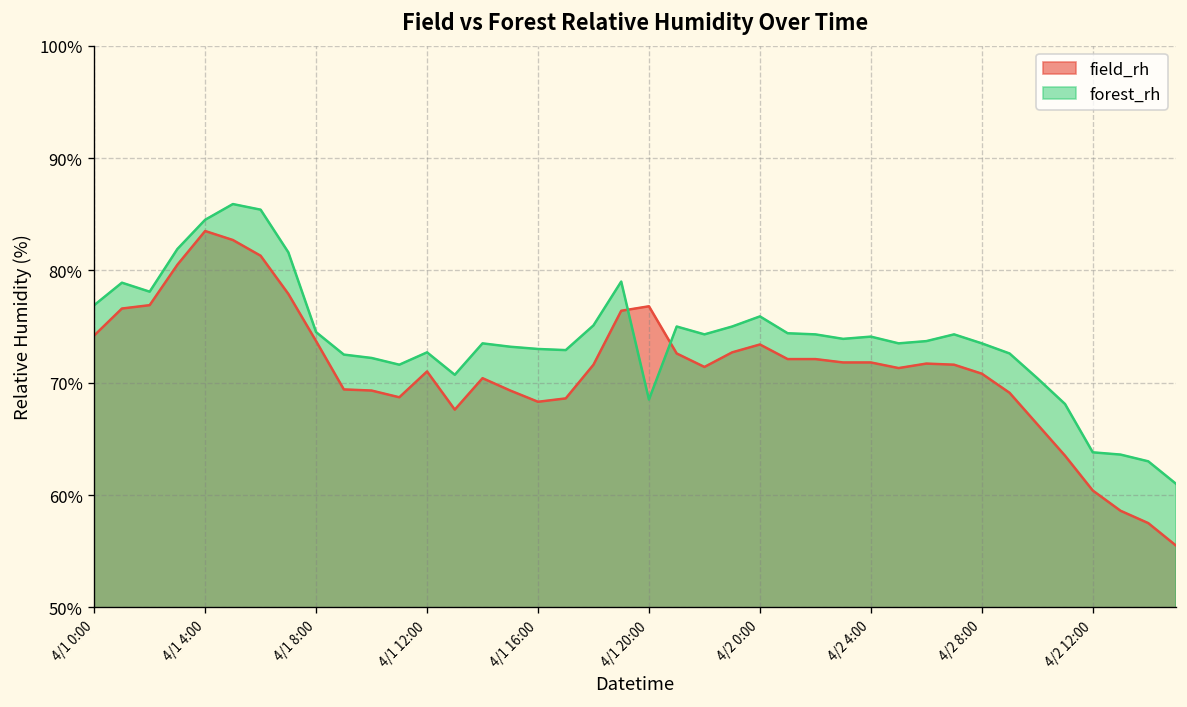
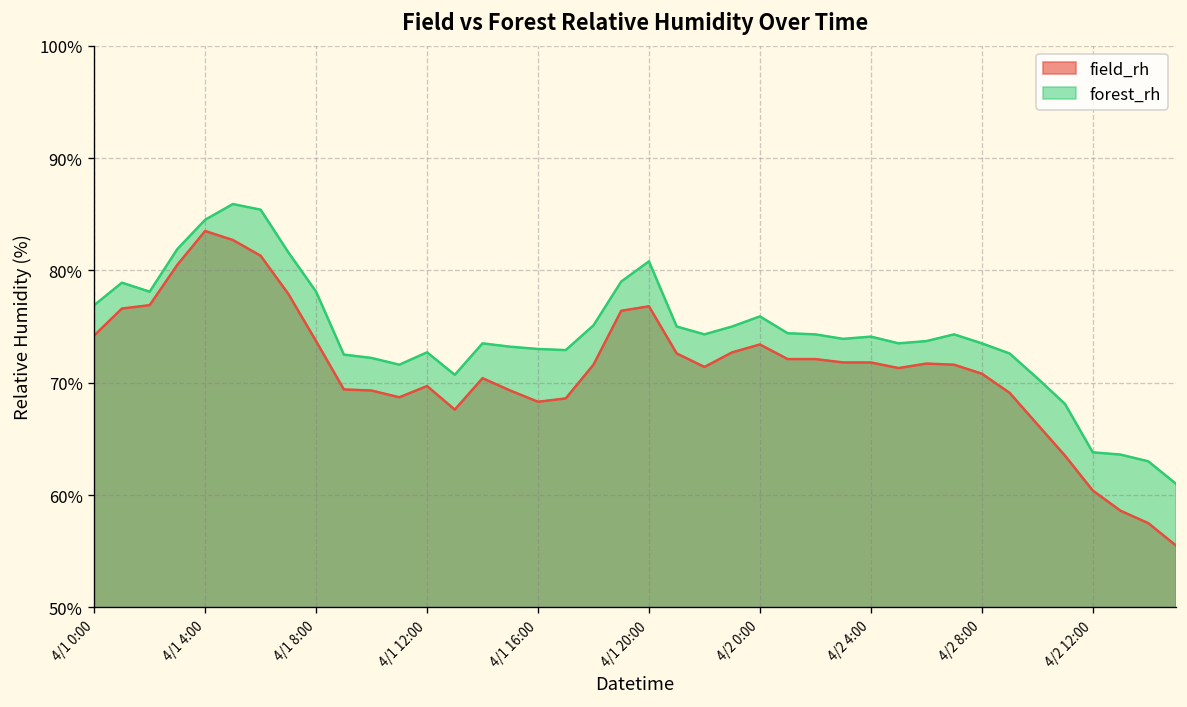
forest_rh, 4/1 8:00: 75% -> 78%
field_rh, 4/1 12:00: 71% -> 70%
forest_rh, 4/1 20:00: 69% -> 81%
